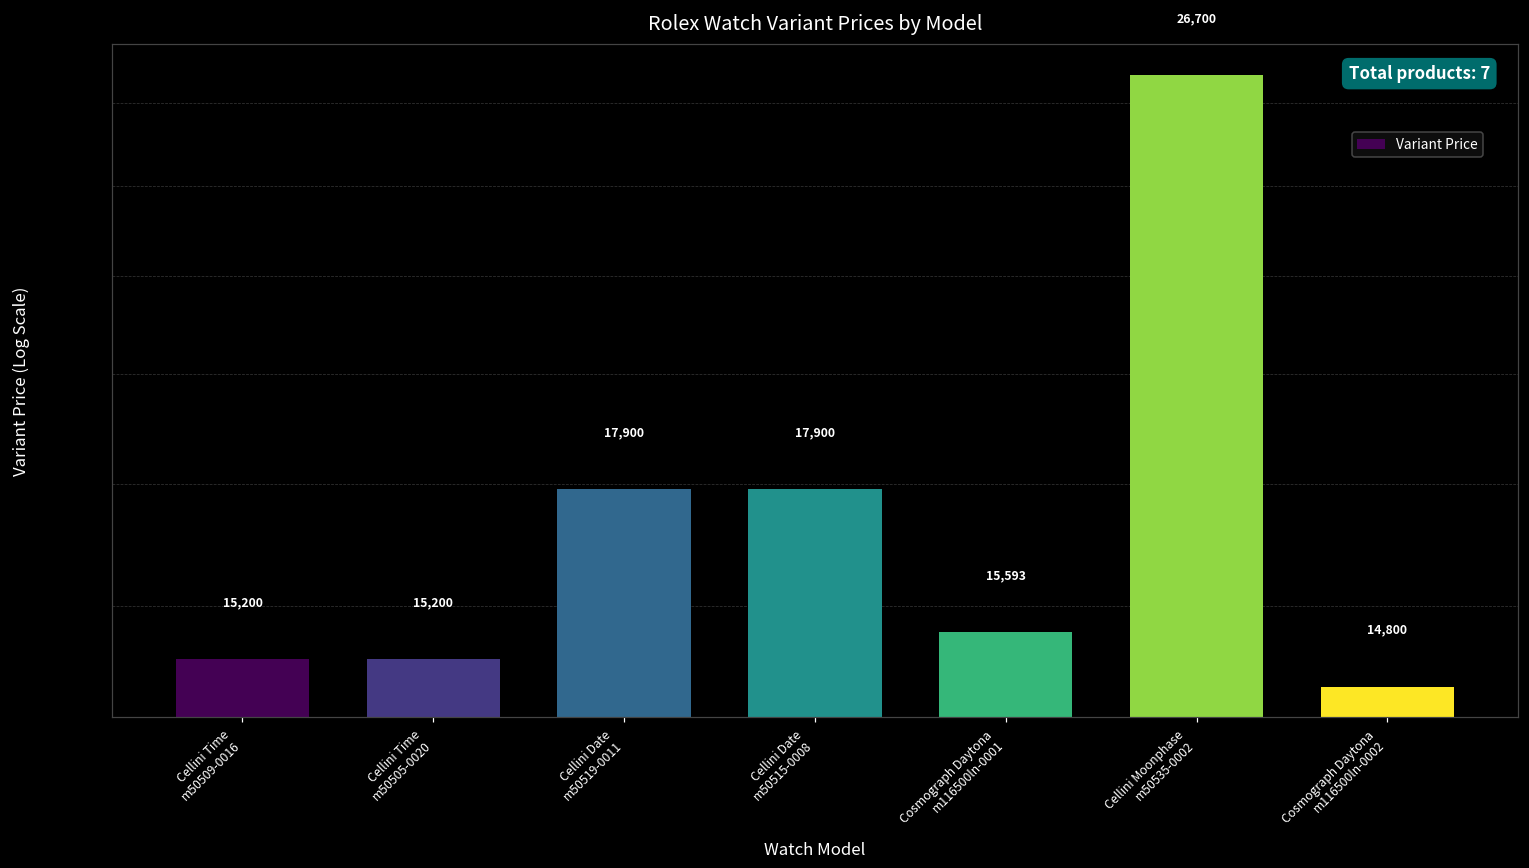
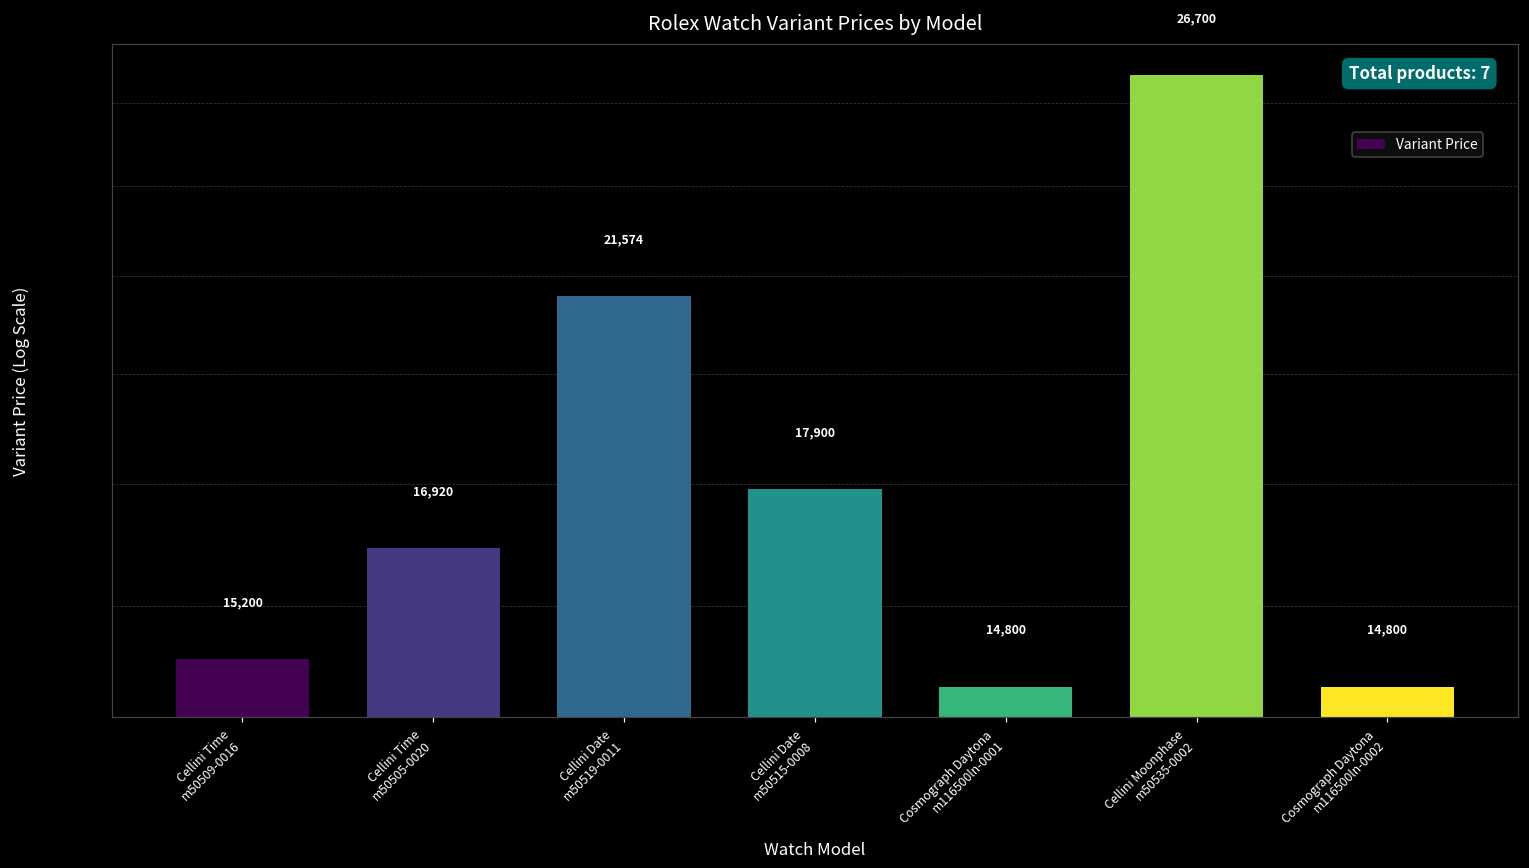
Cellini Time m50505-0020: 15,200 -> 16,920
Cellini Date m50519-0011: 17,900 -> 21,574
Cosmograph Daytona m116500ln-0001: 15,593 -> 14,800
